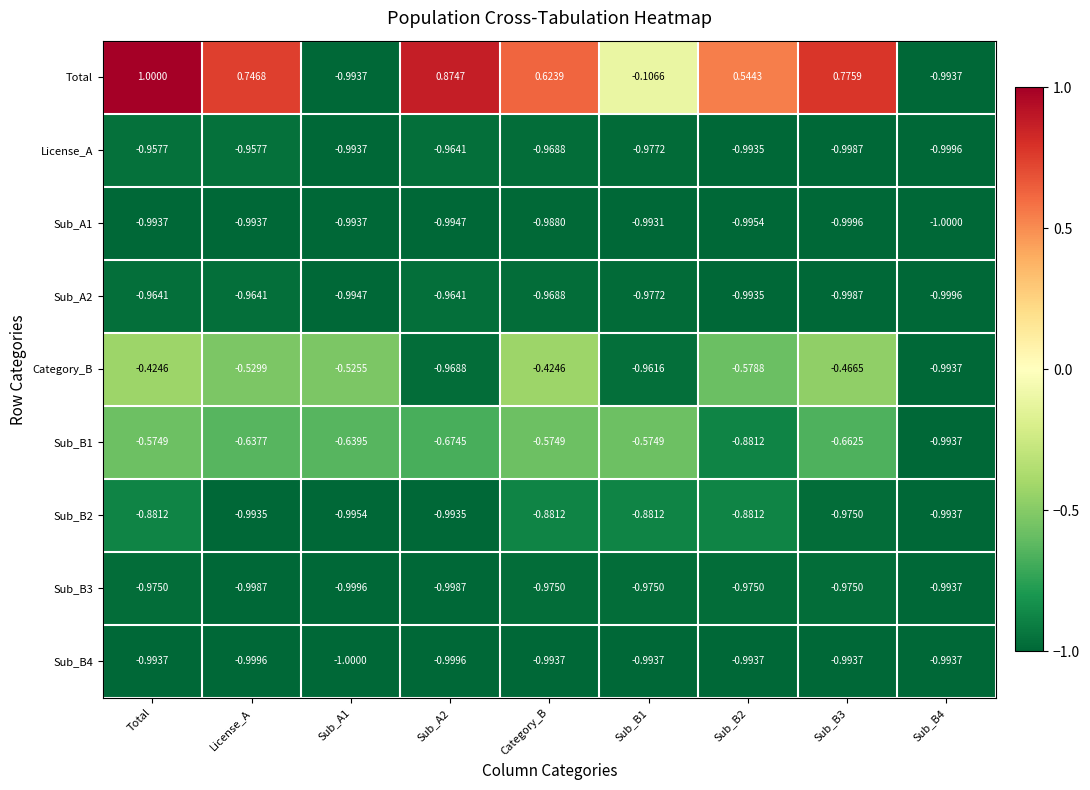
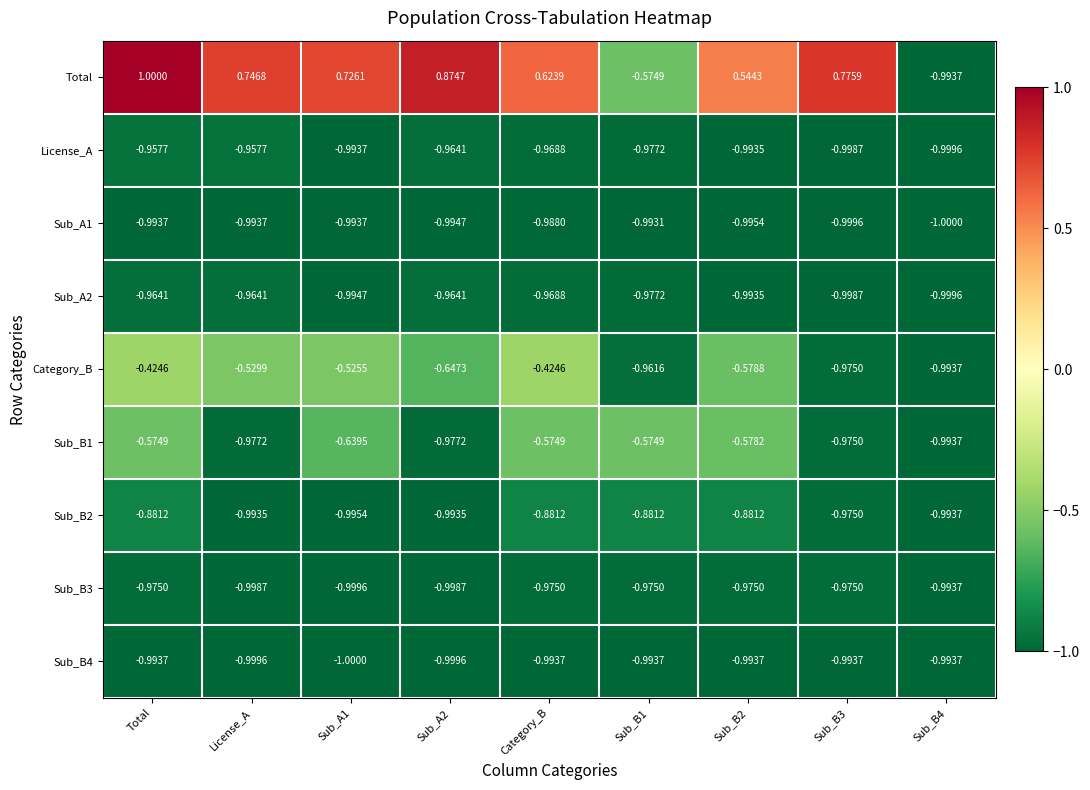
Total, Sub_A1: -0.9937 -> 0.7261
Total, Sub_B1: -0.1066 -> -0.5749
Category_B, Sub_A2: -0.9688 -> -0.6473
Category_B, Sub_B3: -0.4665 -> -0.9750
Sub_B1, License_A: -0.6377 -> -0.9772
Sub_B1, Sub_A2: -0.6745 -> -0.9772
Sub_B1, Sub_B2: -0.8812 -> -0.5782
Sub_B1, Sub_B3: -0.6625 -> -0.9750
